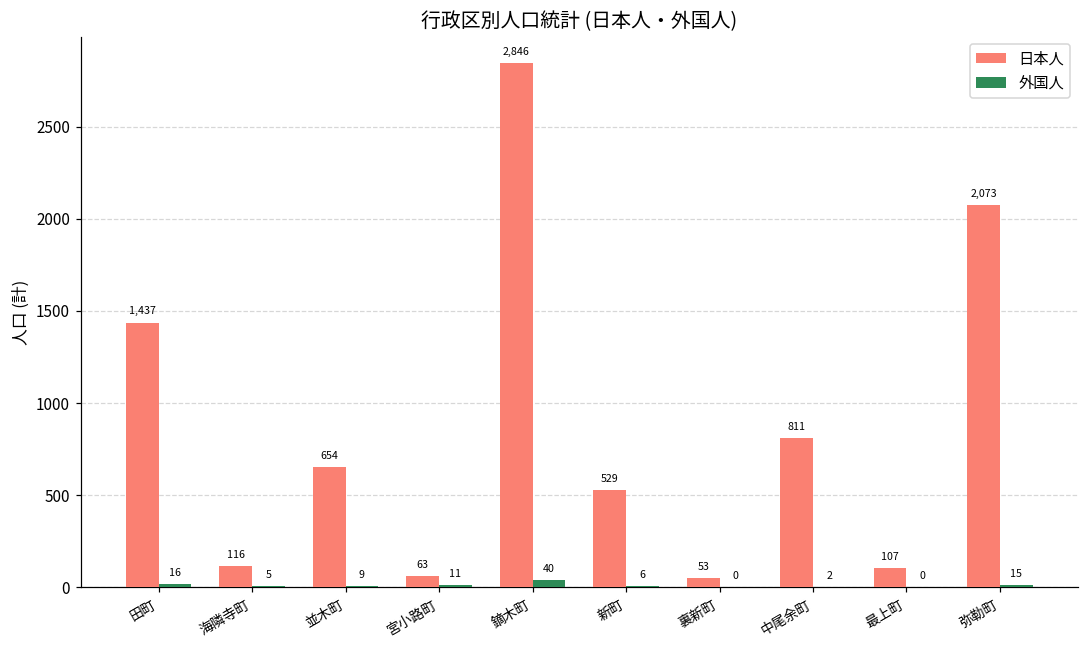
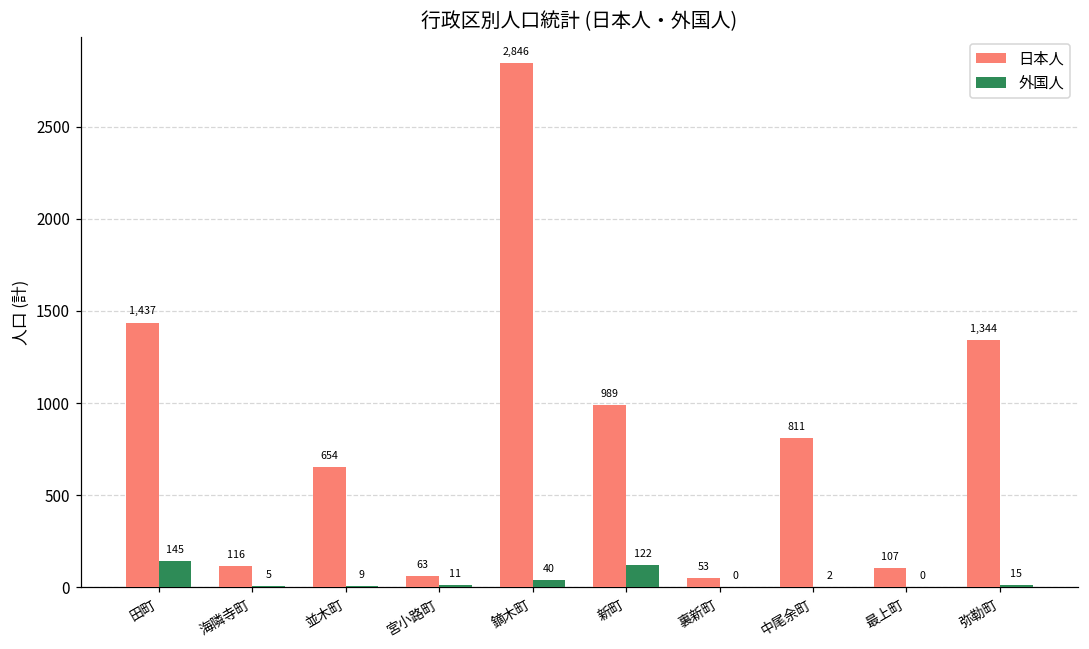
外国人, 田町: 16 -> 145
日本人, 新町: 529 -> 989
外国人, 新町: 6 -> 122
日本人, 弥勒町: 2,073 -> 1,344
